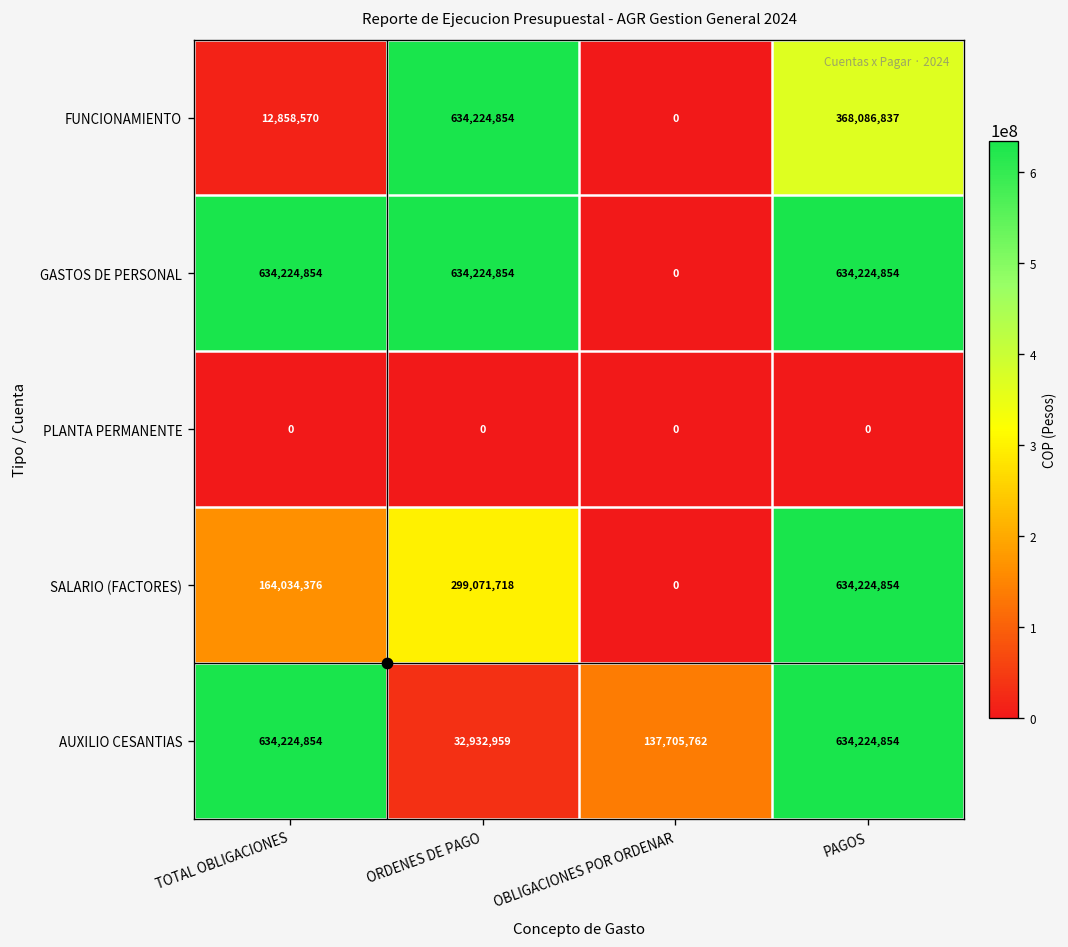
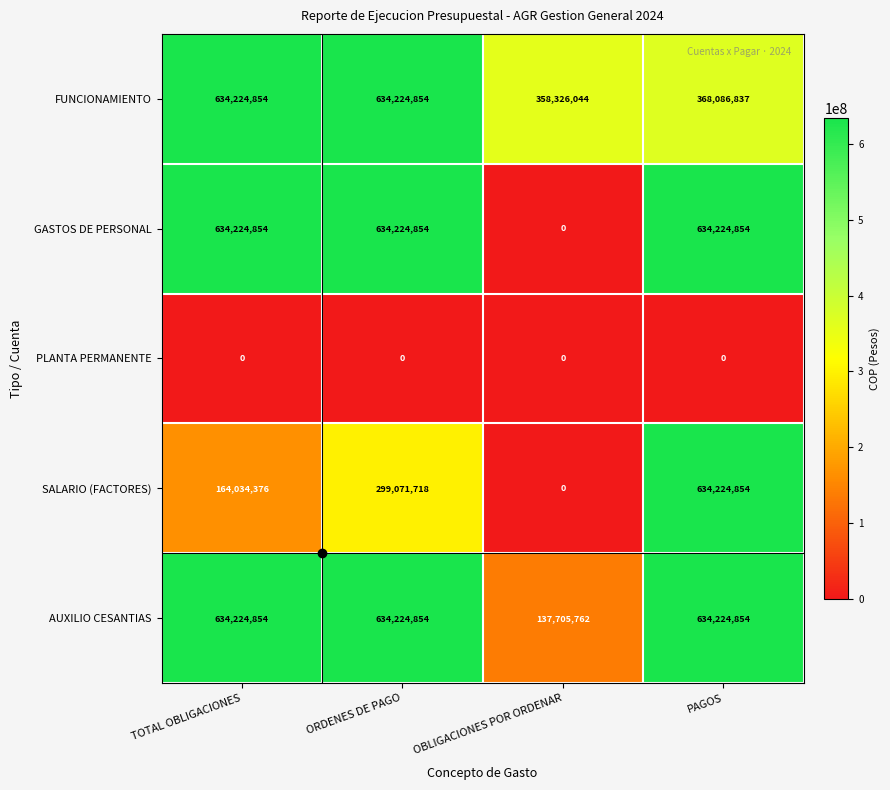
FUNCIONAMIENTO, TOTAL OBLIGACIONES: 12,858,570 -> 634,224,854
FUNCIONAMIENTO, OBLIGACIONES POR ORDENAR: 0 -> 358,326,044
AUXILIO CESANTIAS, ORDENES DE PAGO: 32,932,959 -> 634,224,854
